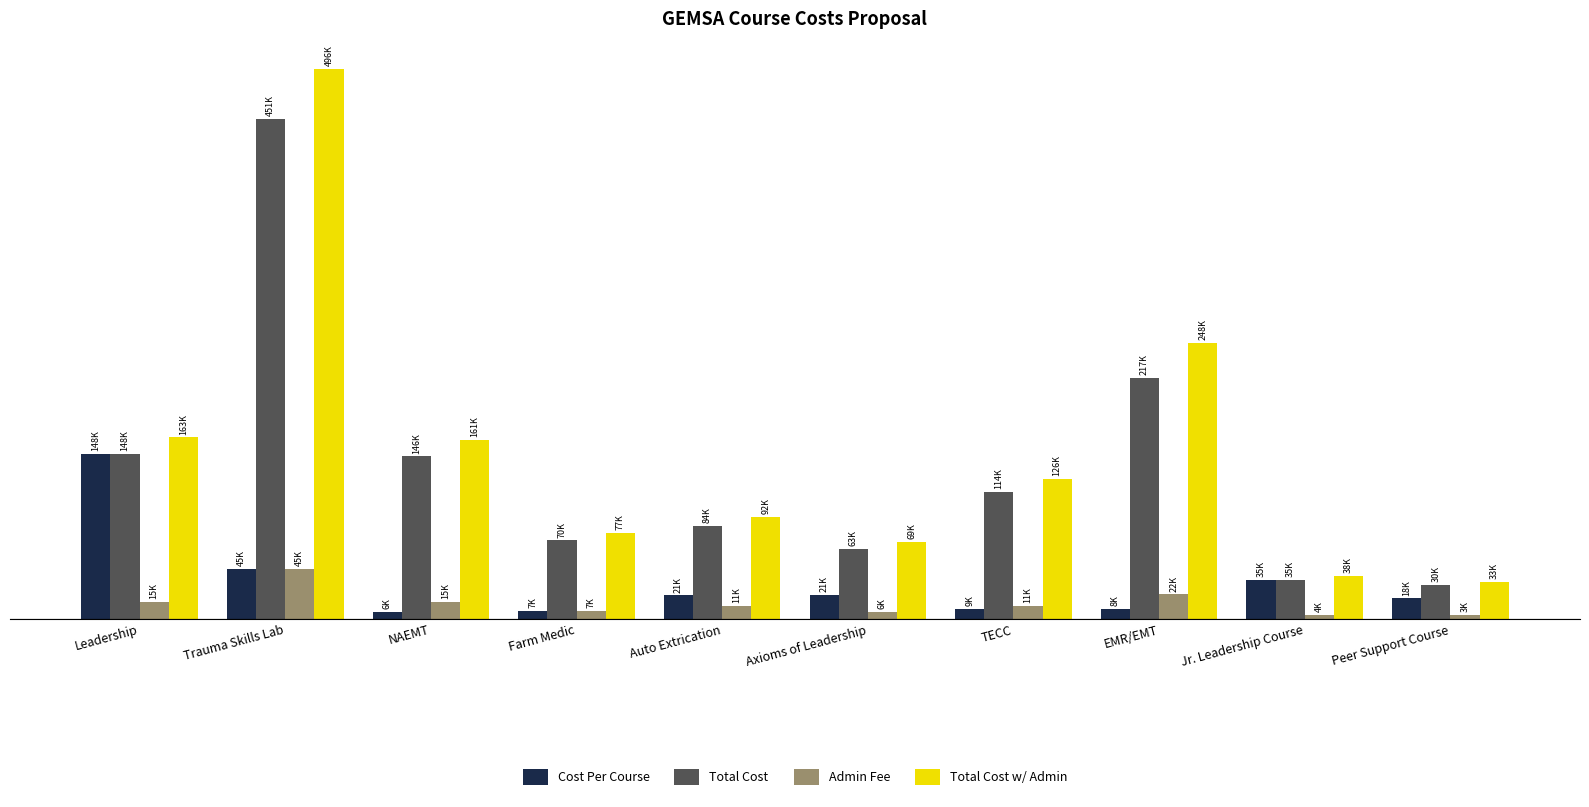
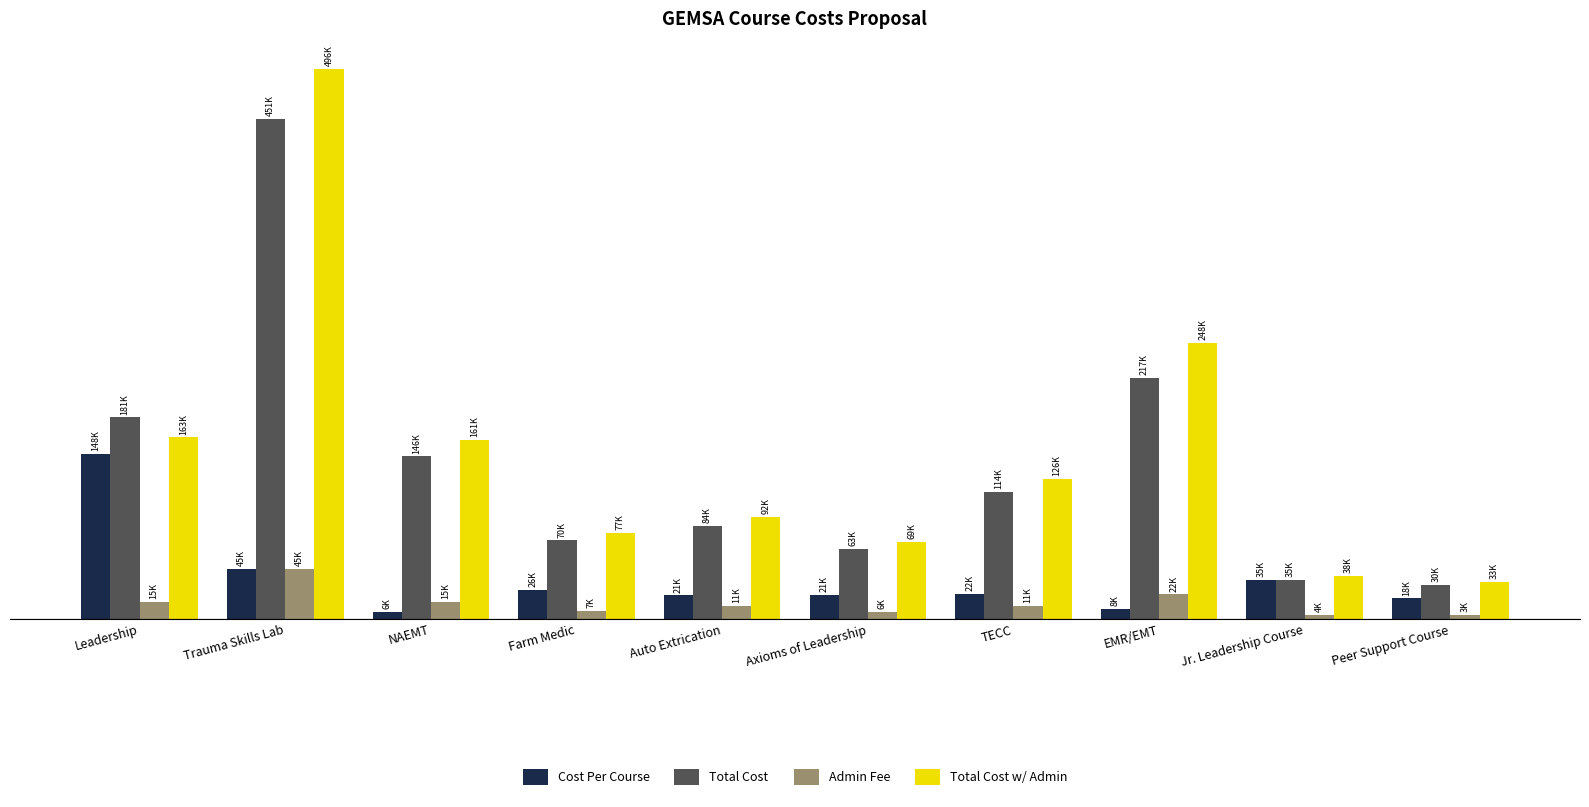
Total Cost, Leadership: 148K -> 181K
Cost Per Course, Farm Medic: 7K -> 26K
Cost Per Course, TECC: 9K -> 22K
